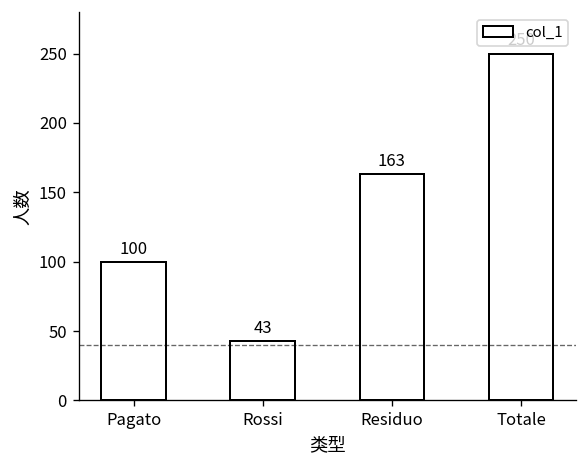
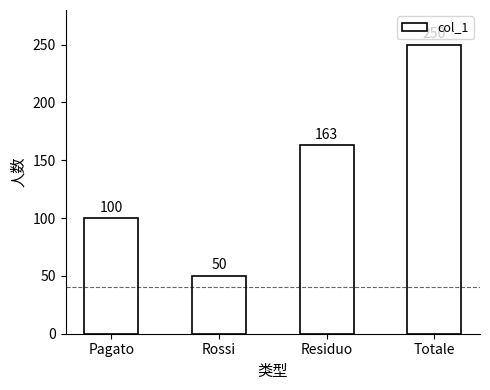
Rossi: 43 -> 50
